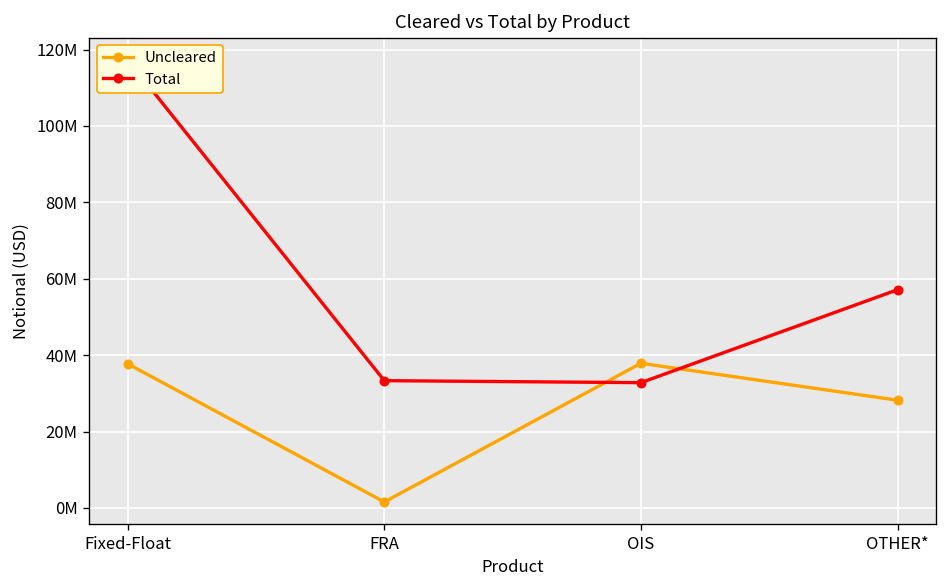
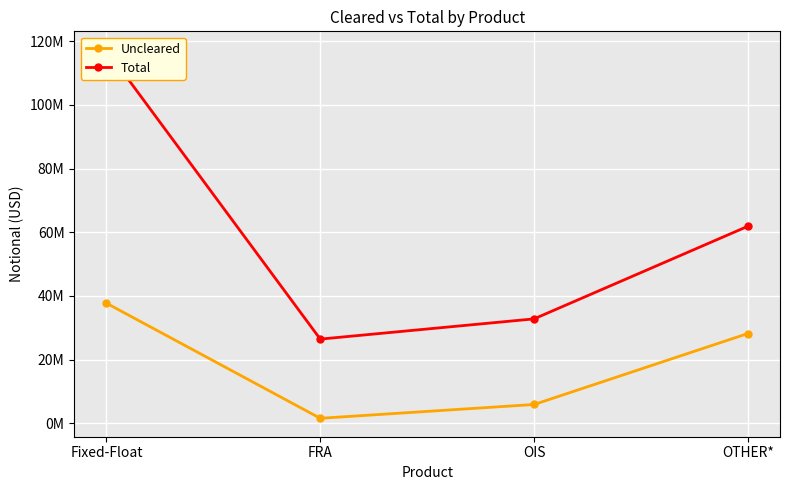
Total, FRA: 33000000 -> 26000000
Uncleared, OIS: 38000000 -> 6000000
Total, OTHER*: 57000000 -> 62000000
